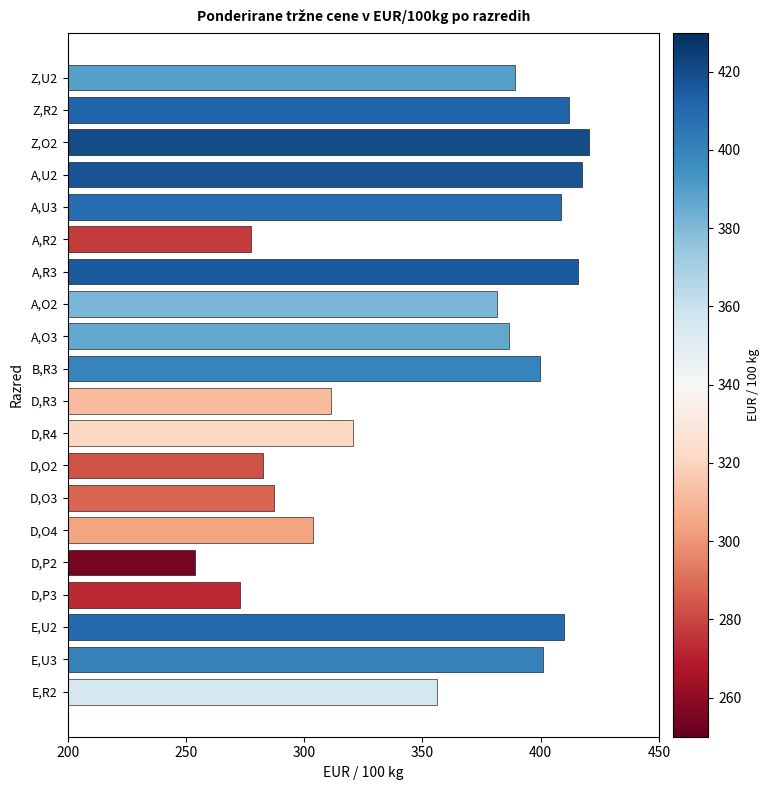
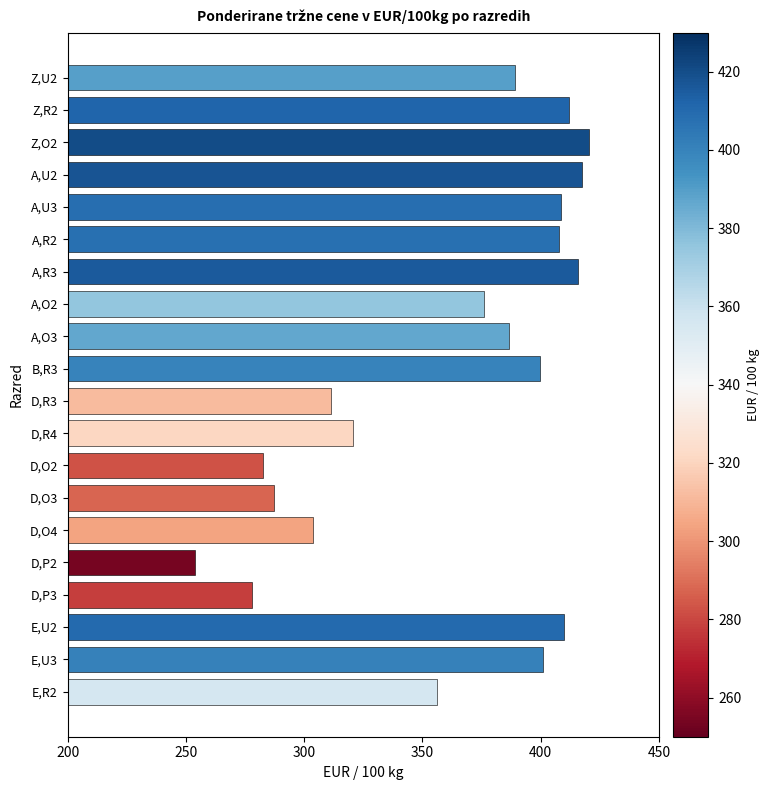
A,R2: 277 -> 408
A,O2: 381 -> 376
D,P3: 273 -> 278
